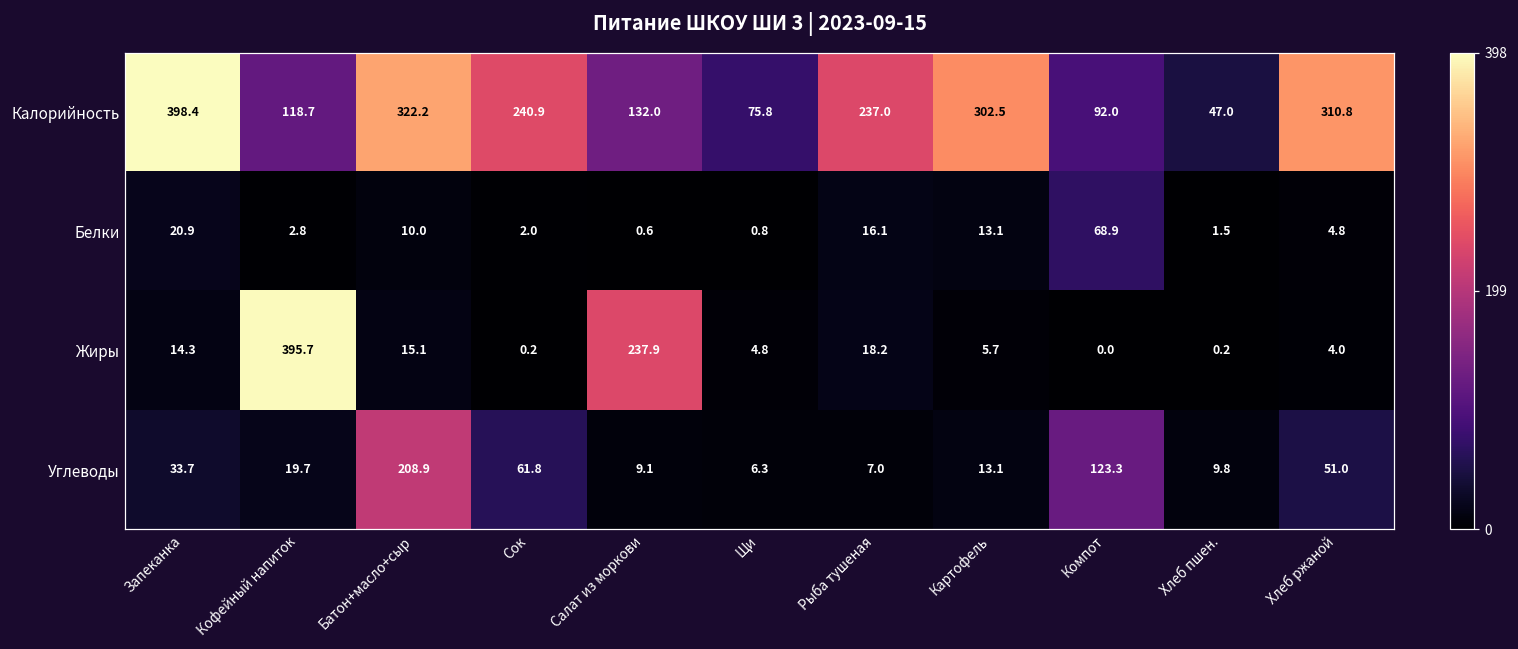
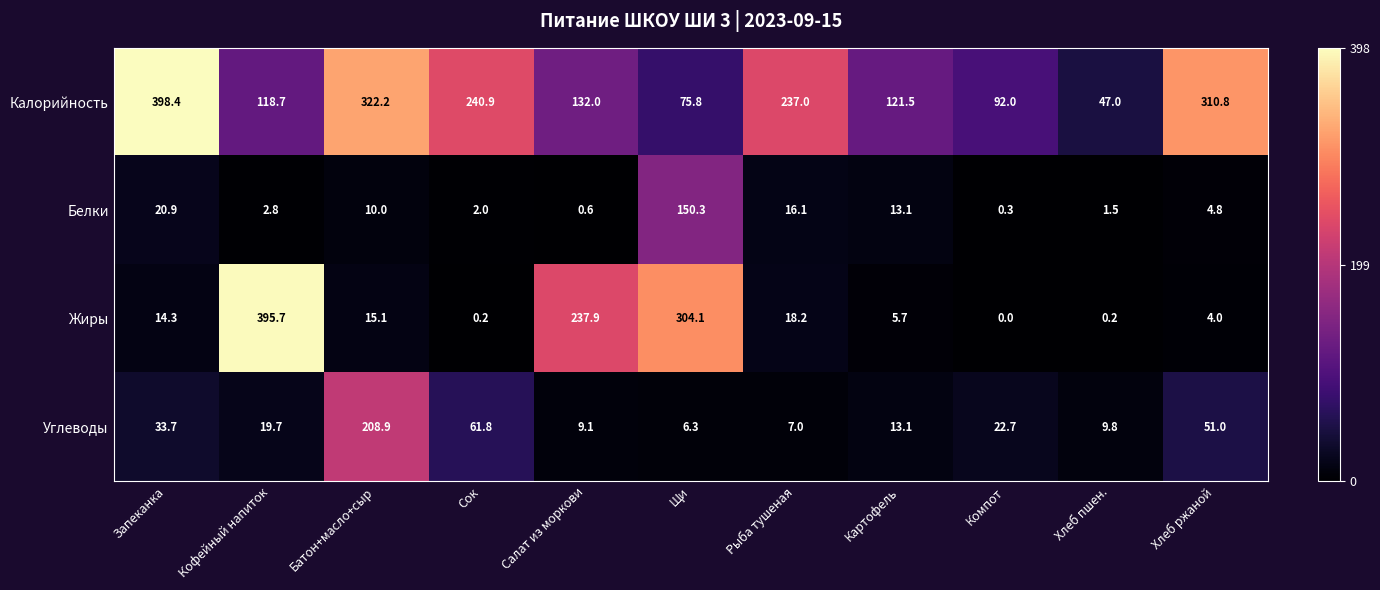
Калорийность, Картофель: 302.5 -> 121.5
Белки, Щи: 0.8 -> 150.3
Белки, Компот: 68.9 -> 0.3
Жиры, Щи: 4.8 -> 304.1
Углеводы, Компот: 123.3 -> 22.7
